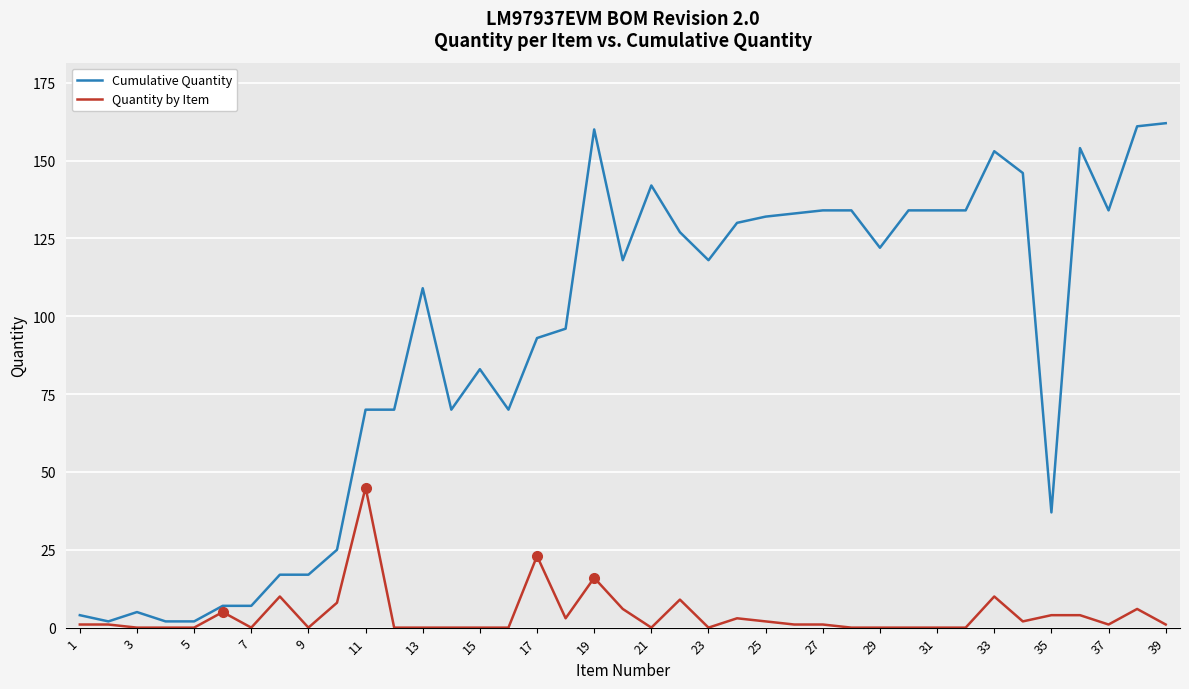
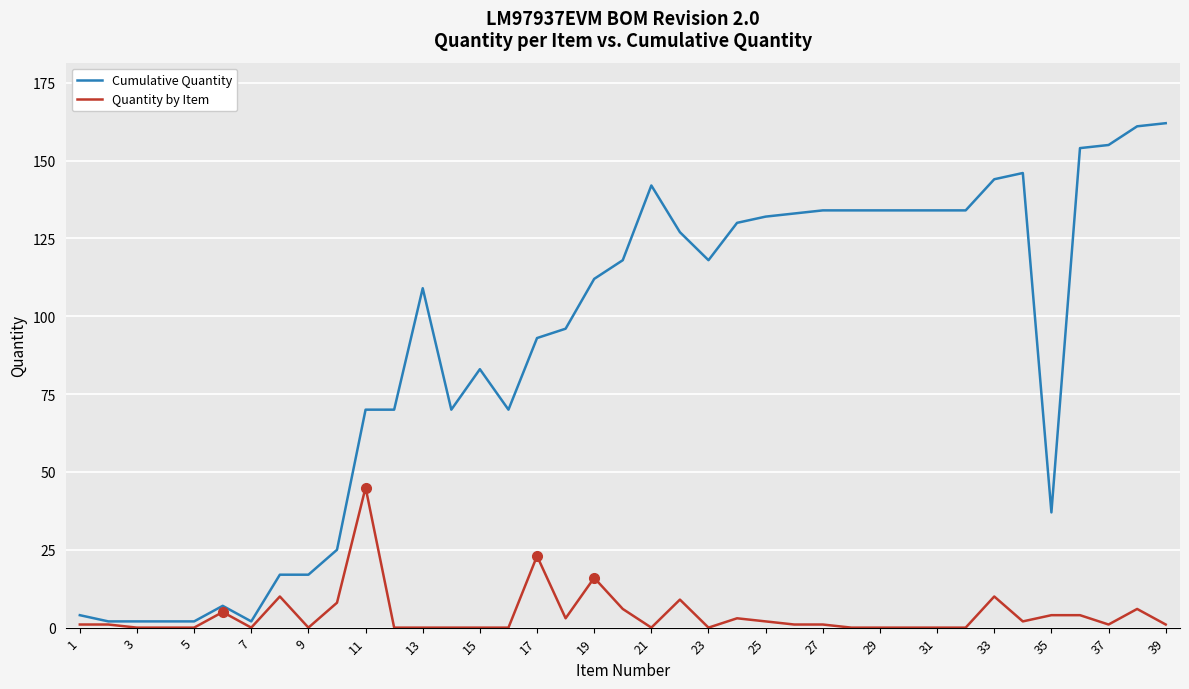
Cumulative Quantity, 3: 5 -> 2
Cumulative Quantity, 7: 7 -> 2
Cumulative Quantity, 19: 160 -> 112
Cumulative Quantity, 29: 122 -> 134
Cumulative Quantity, 33: 153 -> 144
Cumulative Quantity, 37: 134 -> 155
